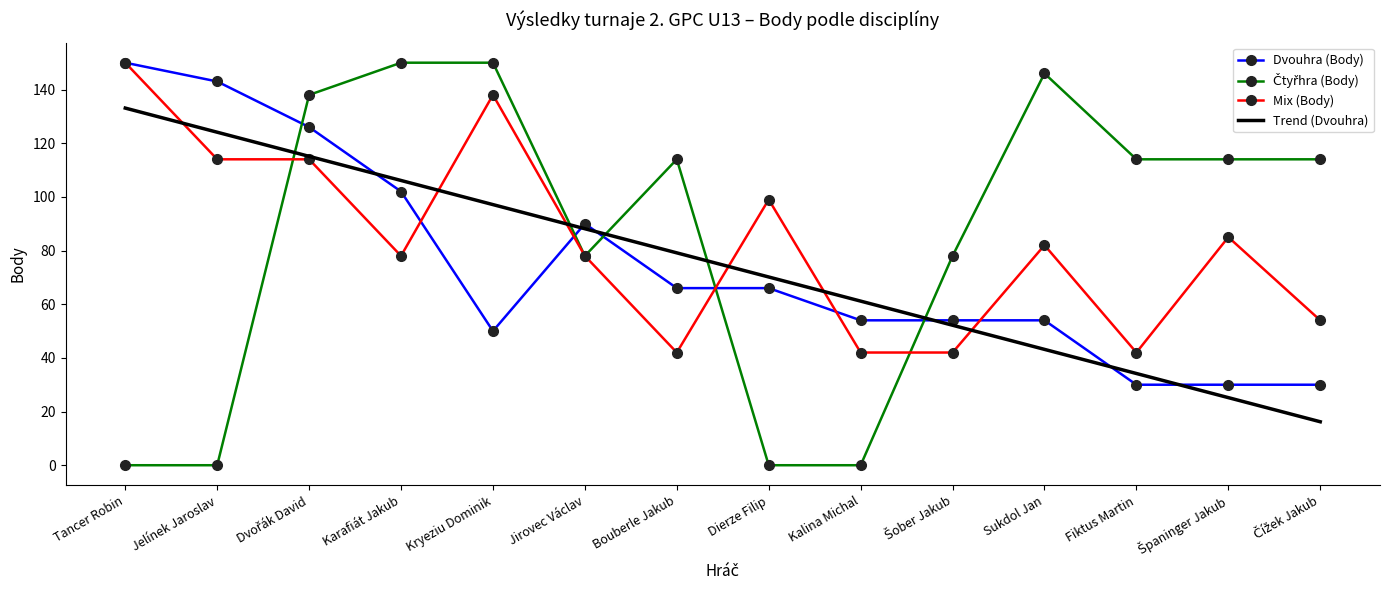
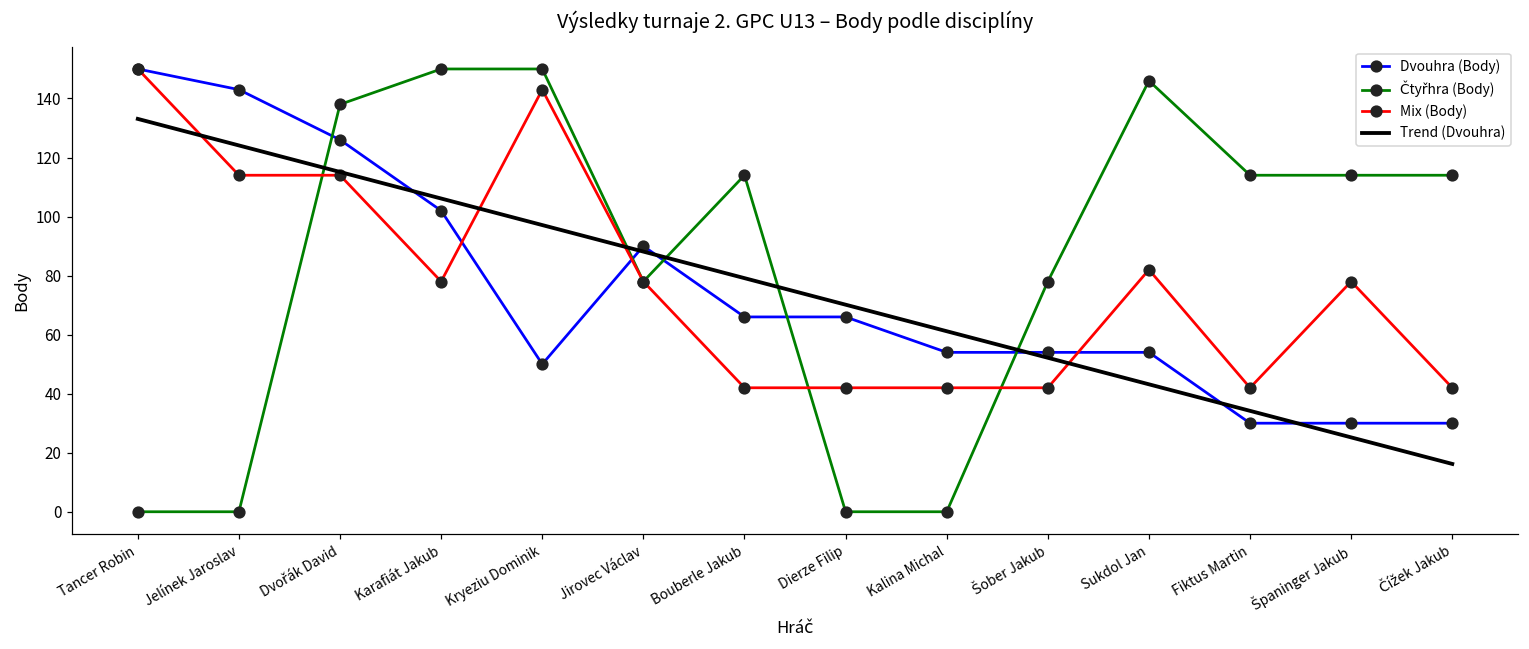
Mix (Body), Kryeziu Dominik: 138 -> 143
Mix (Body), Dierze Filip: 99 -> 42
Mix (Body), Španinger Jakub: 85 -> 78
Mix (Body), Čížek Jakub: 54 -> 42
